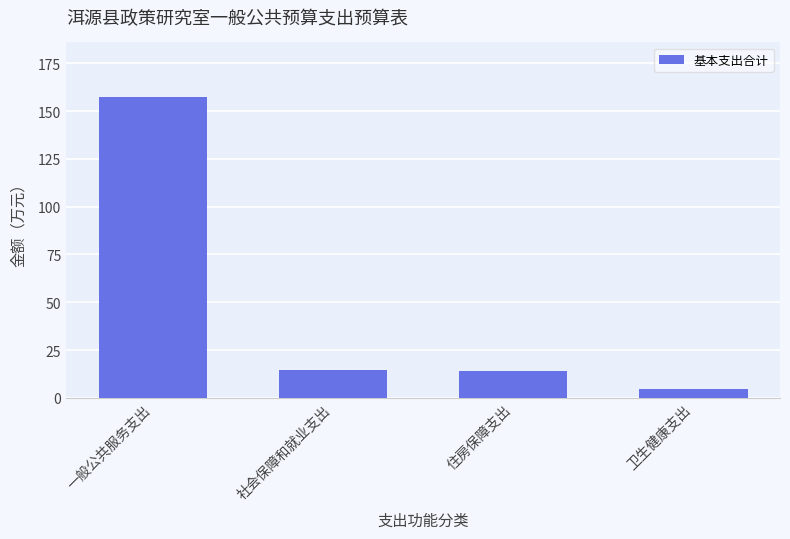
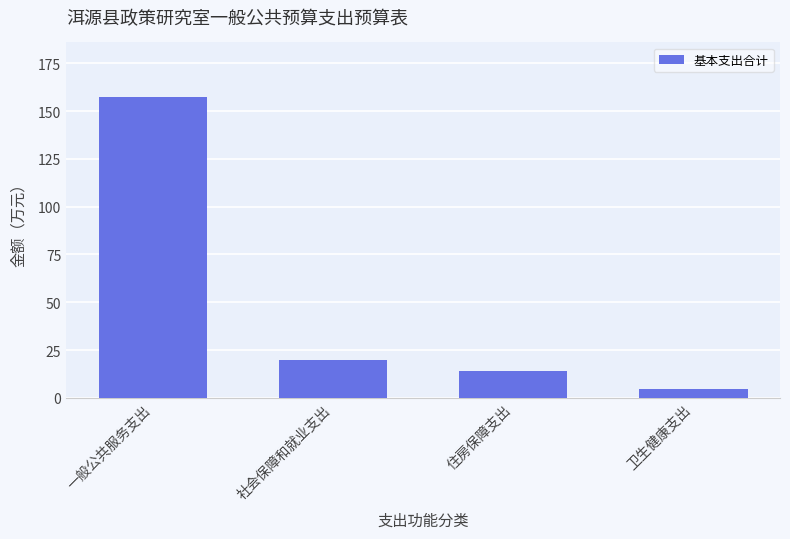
社会保障和就业支出: 14 -> 20
